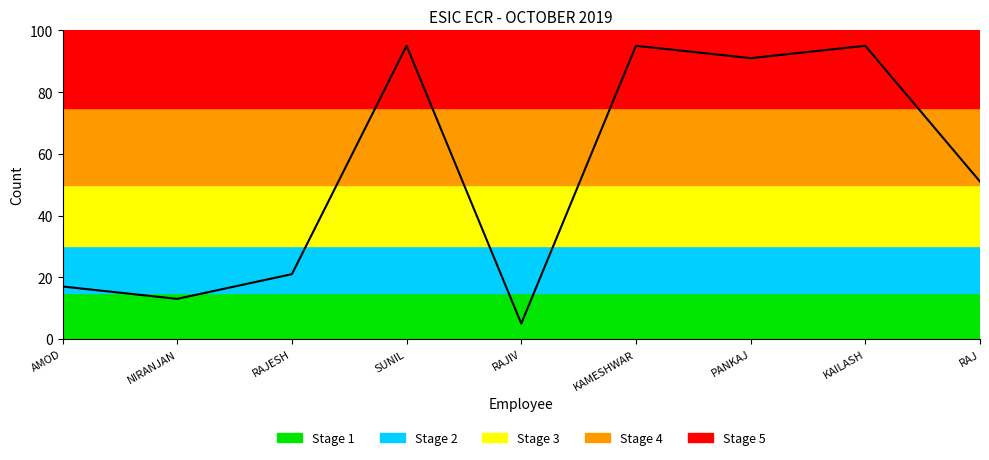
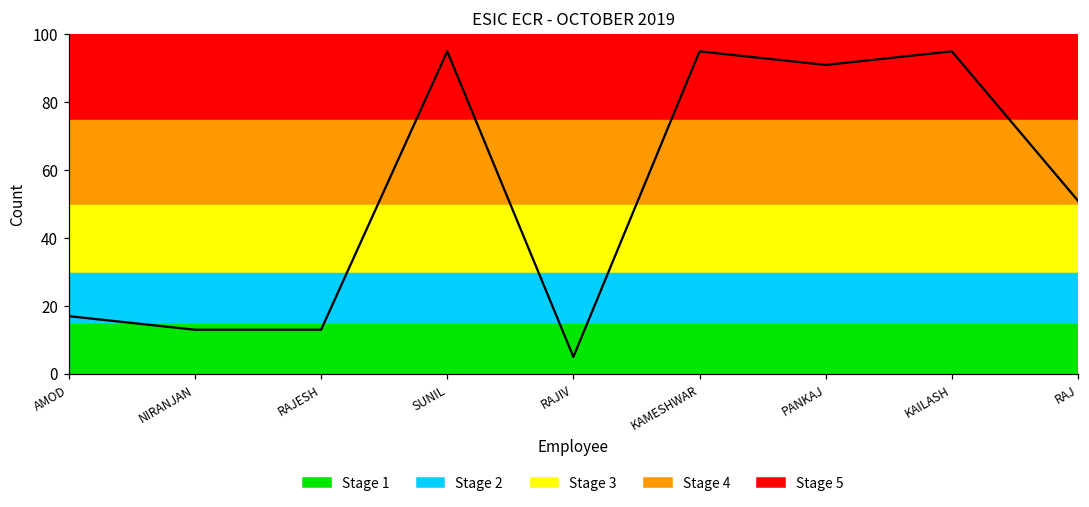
RAJESH: 21 -> 13
